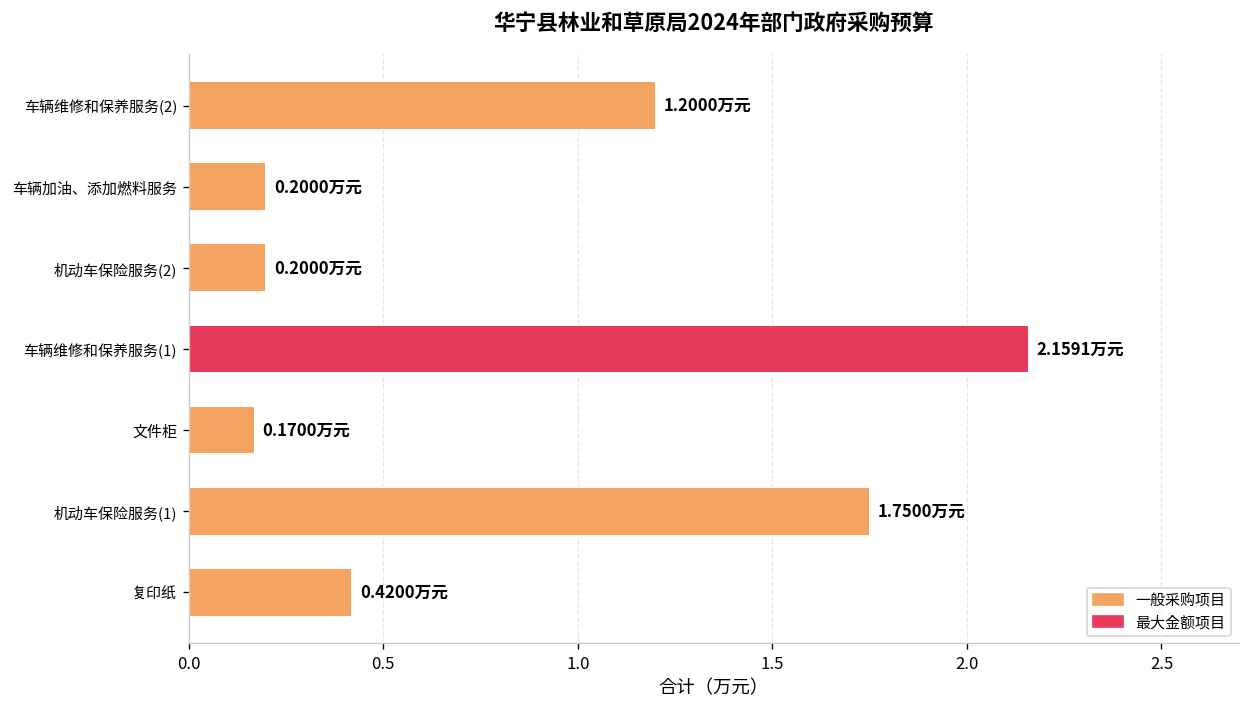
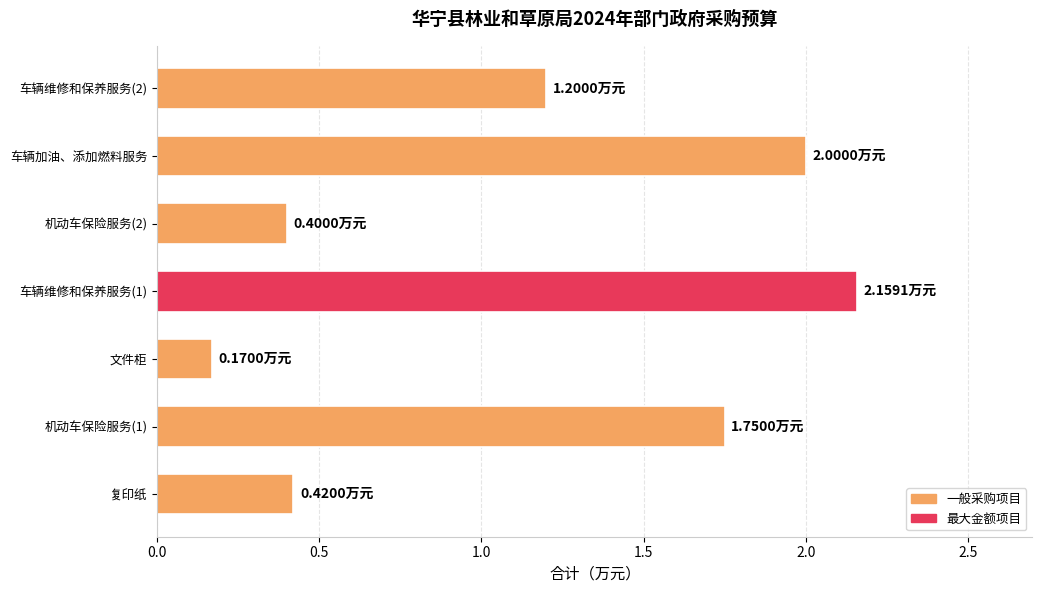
车辆加油、添加燃料服务: 0.2000 -> 2.0000
机动车保险服务(2): 0.2000 -> 0.4000
